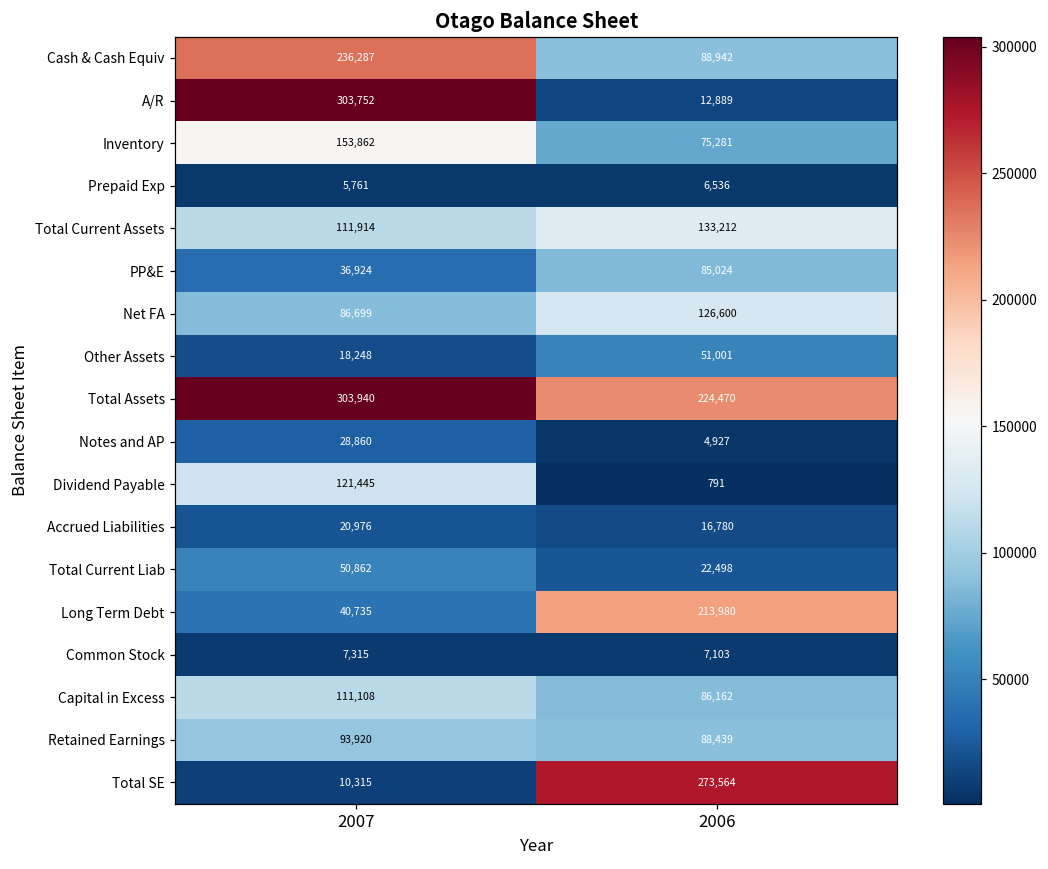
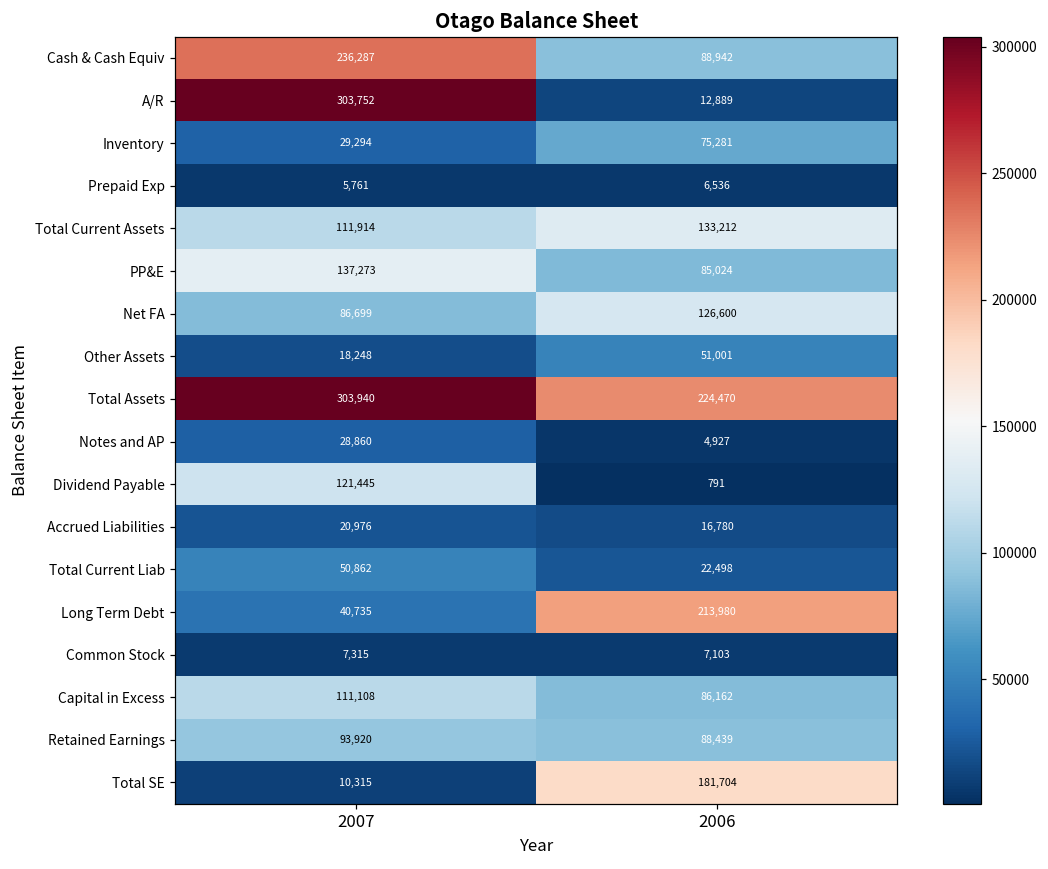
Inventory, 2007: 153,862 -> 29,294
PP&E, 2007: 36,924 -> 137,273
Total SE, 2006: 273,564 -> 181,704
